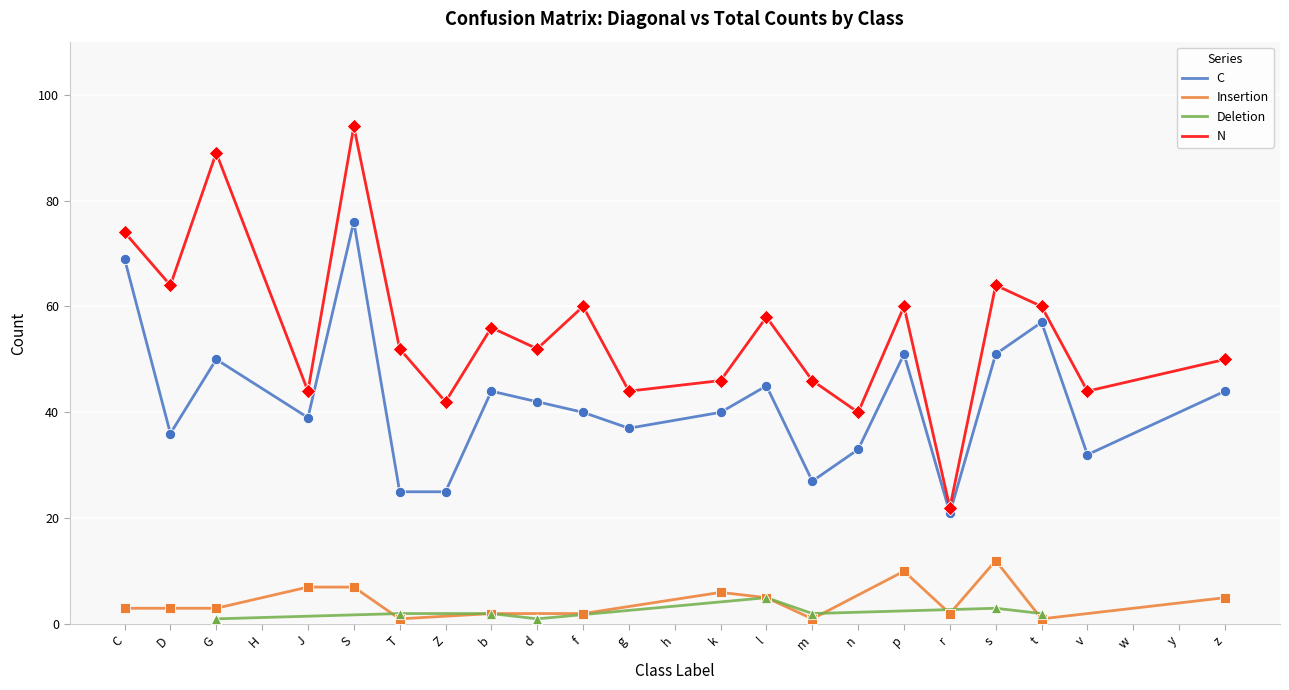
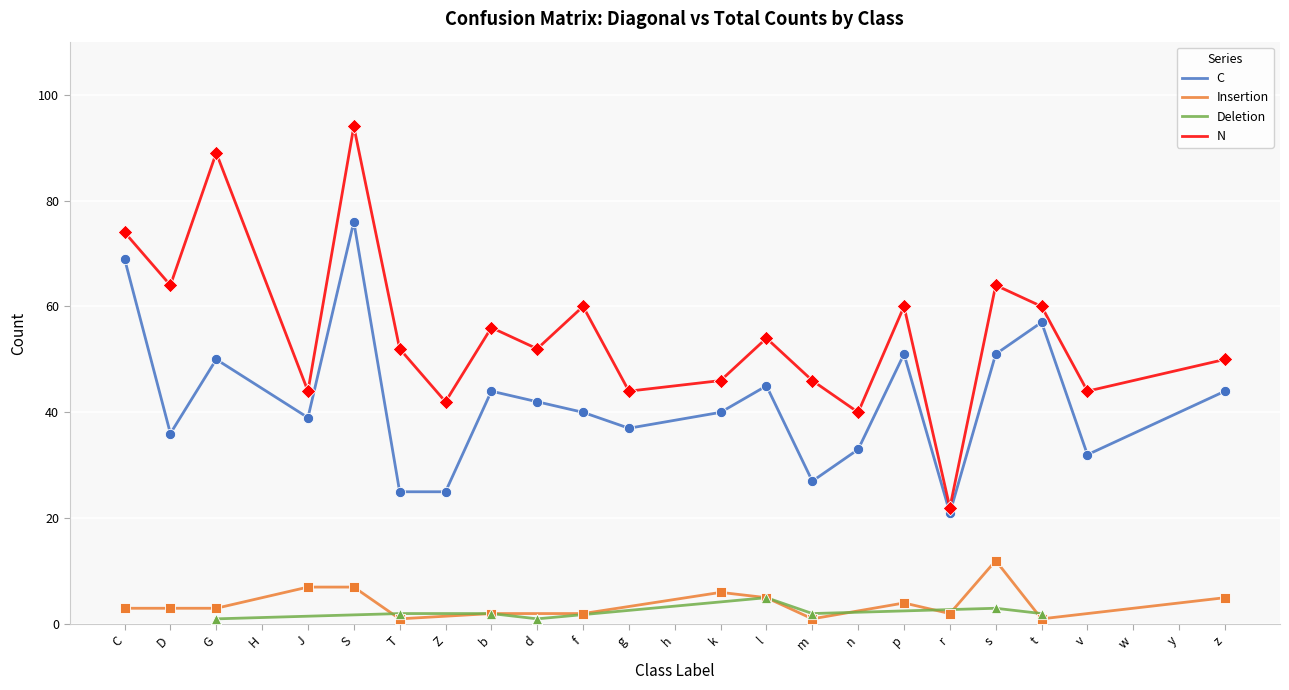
N, l: 58 -> 54
Insertion, p: 10 -> 4
